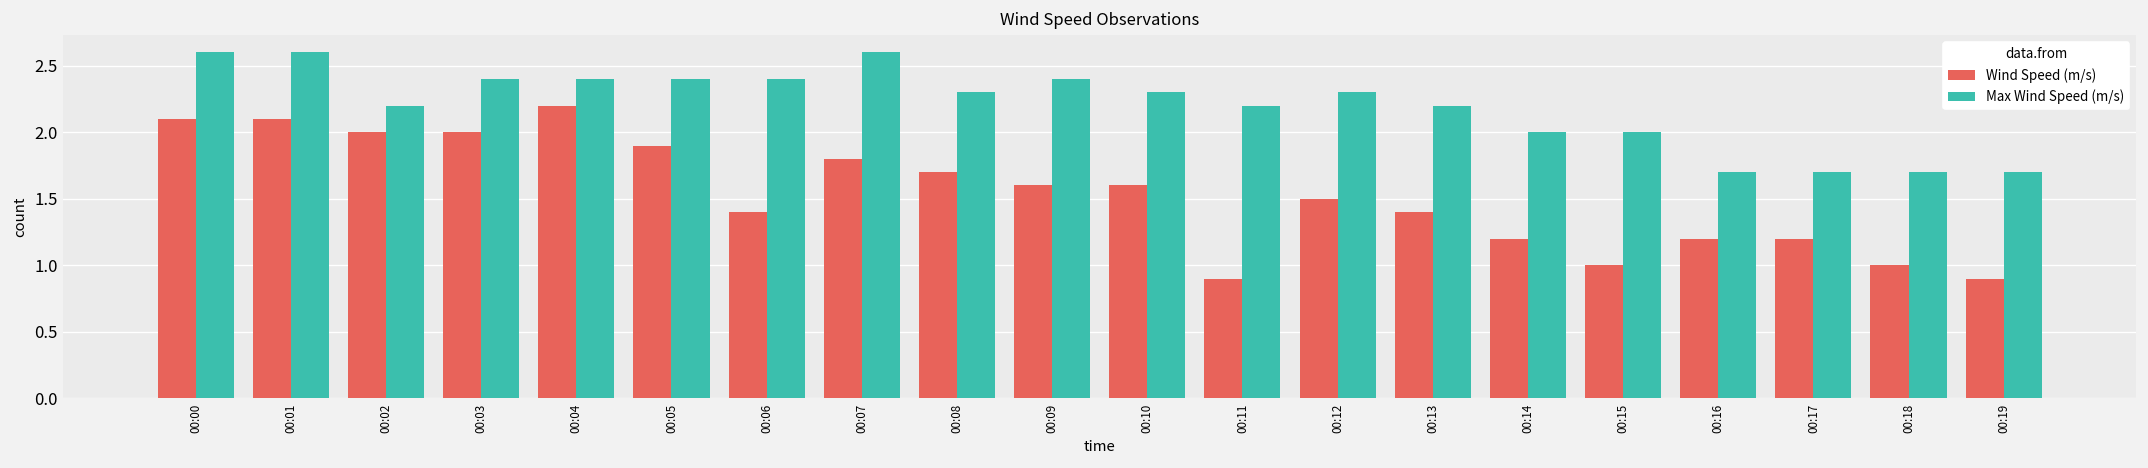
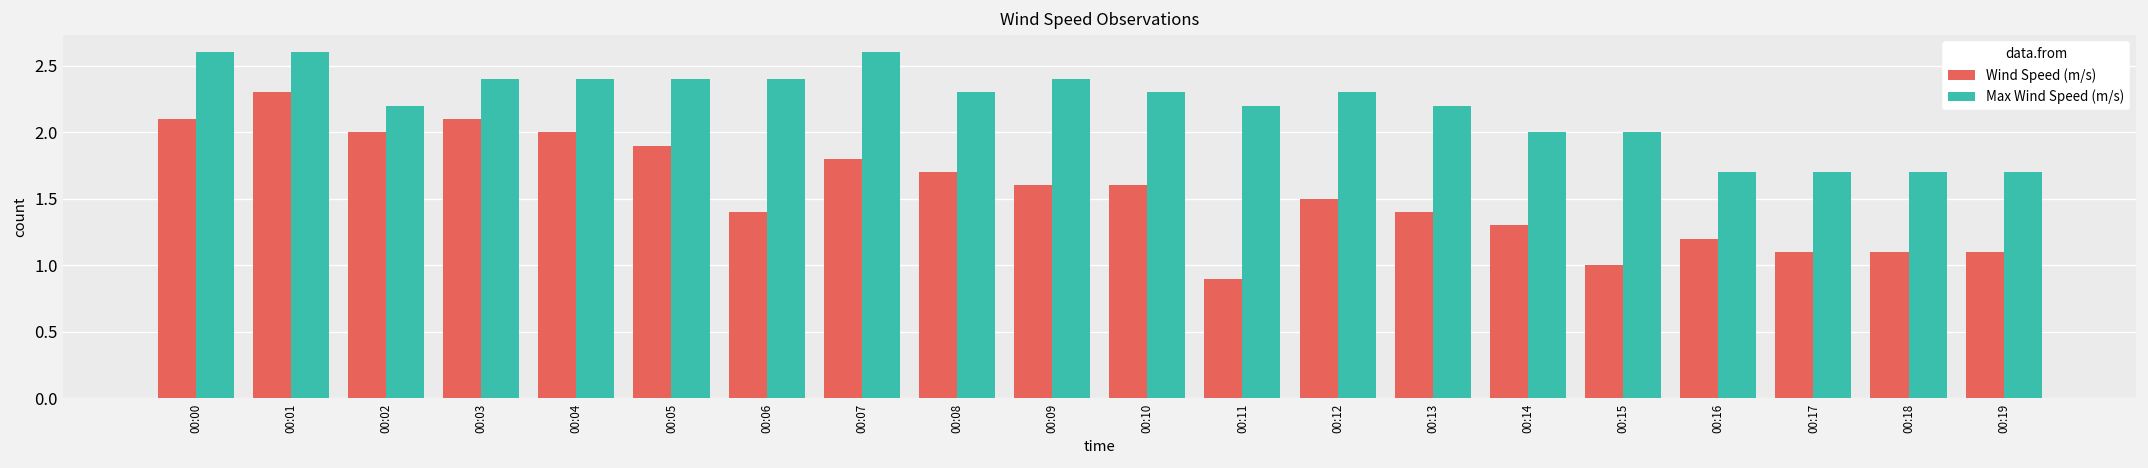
Wind Speed (m/s), 00:01: 2.1 -> 2.3
Wind Speed (m/s), 00:03: 2.0 -> 2.1
Wind Speed (m/s), 00:04: 2.2 -> 2.0
Wind Speed (m/s), 00:14: 1.2 -> 1.3
Wind Speed (m/s), 00:17: 1.2 -> 1.1
Wind Speed (m/s), 00:18: 1.0 -> 1.1
Wind Speed (m/s), 00:19: 0.9 -> 1.1
